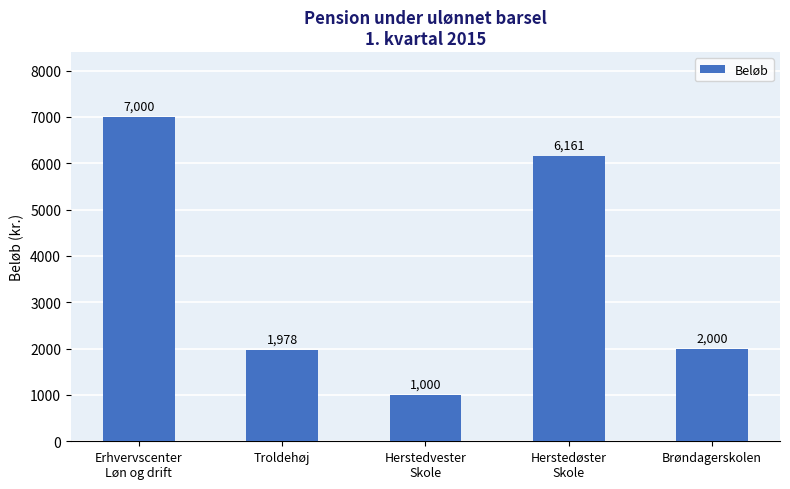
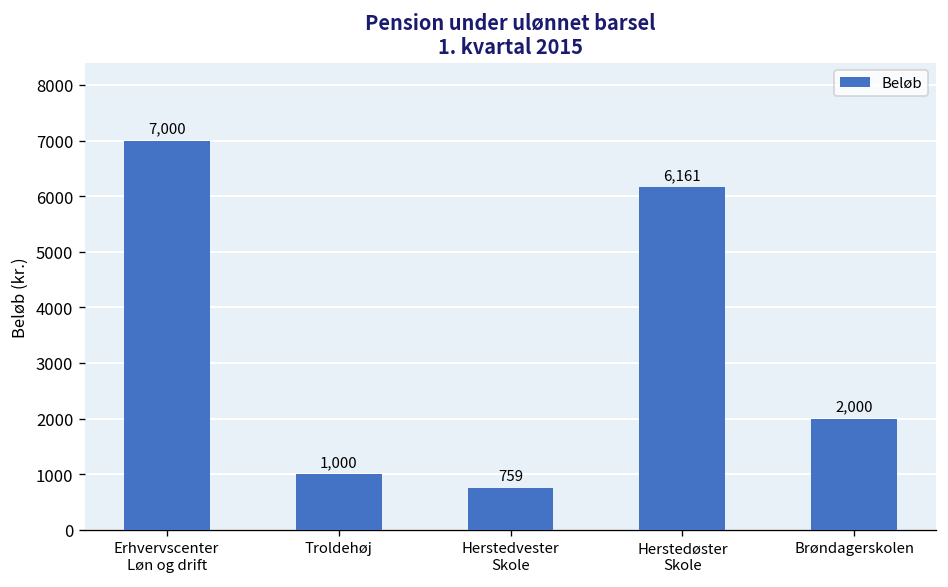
Troldehøj: 1,978 -> 1,000
Herstedvester Skole: 1,000 -> 759
